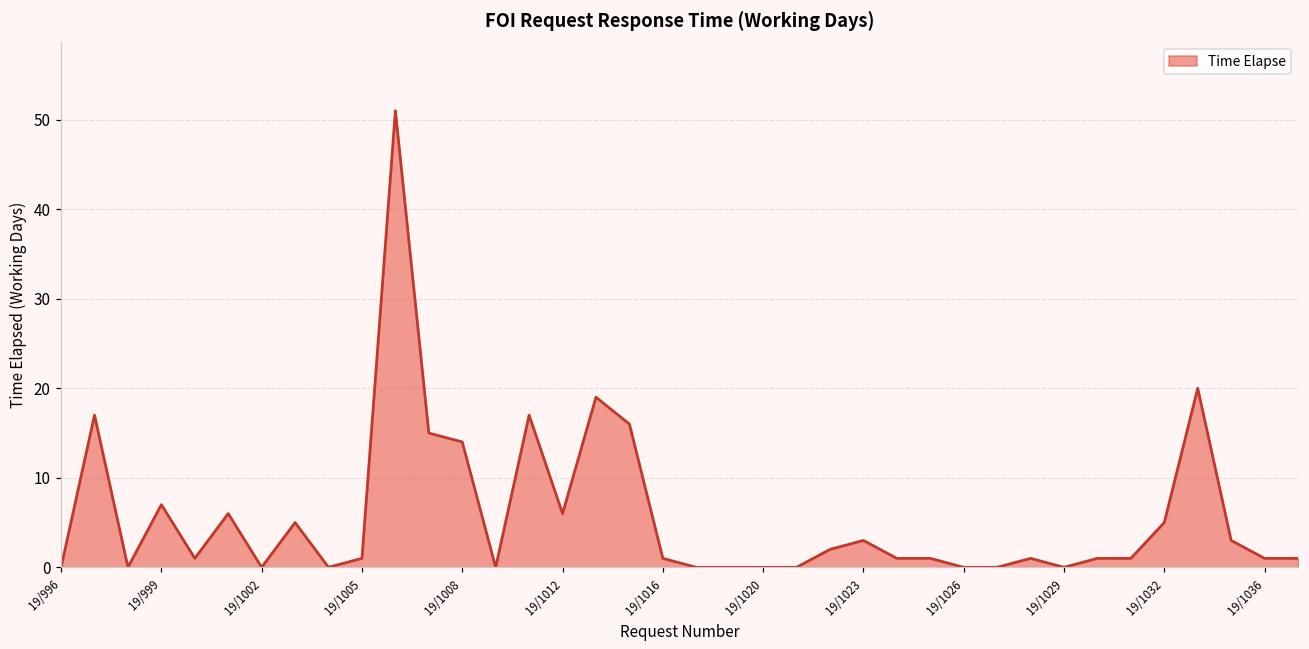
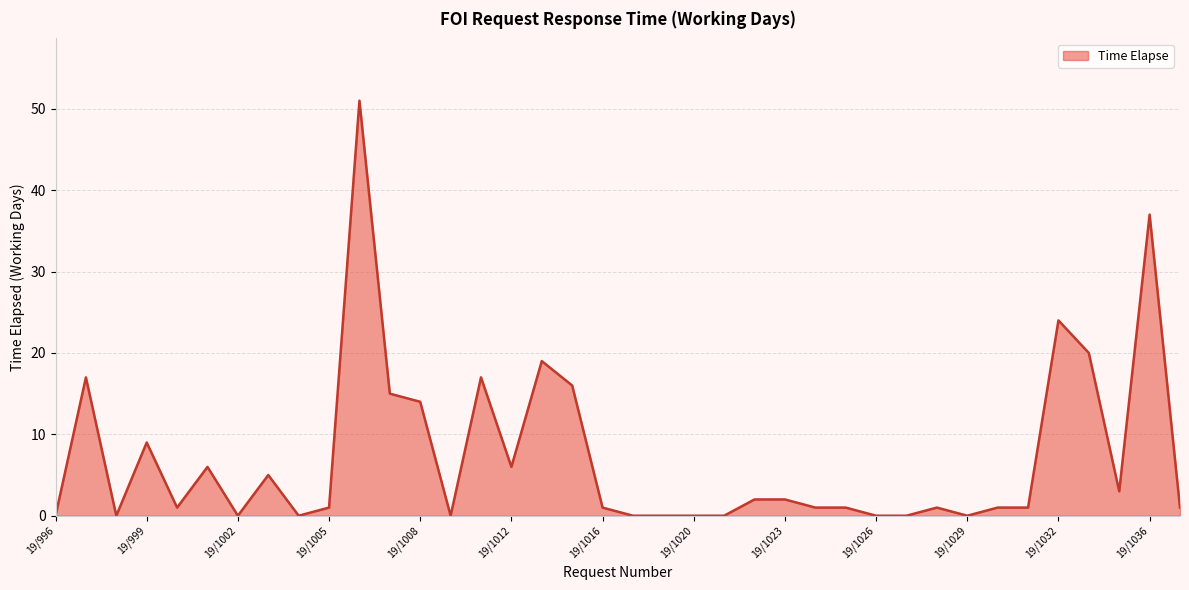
19/999: 7 -> 9
19/1023: 3 -> 2
19/1032: 5 -> 24
19/1036: 1 -> 37
